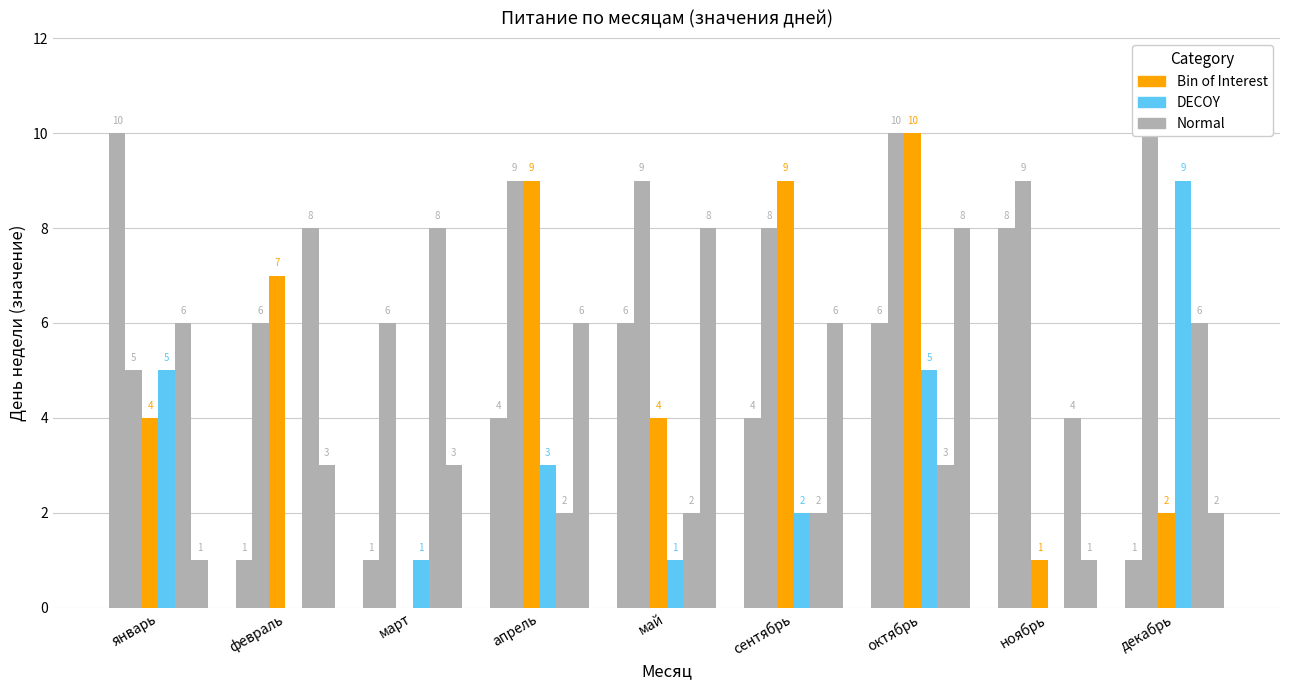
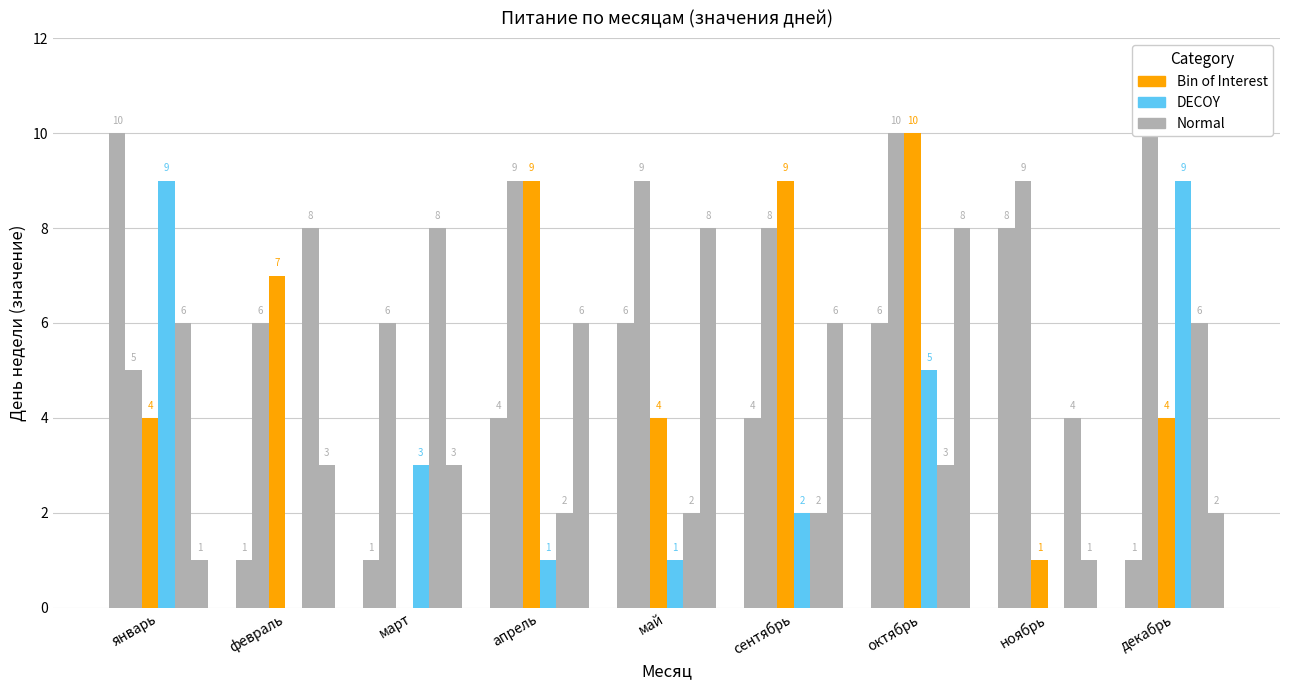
DECOY, январь: 5 -> 9
DECOY, март: 1 -> 3
DECOY, апрель: 3 -> 1
Bin of Interest, декабрь: 2 -> 4
